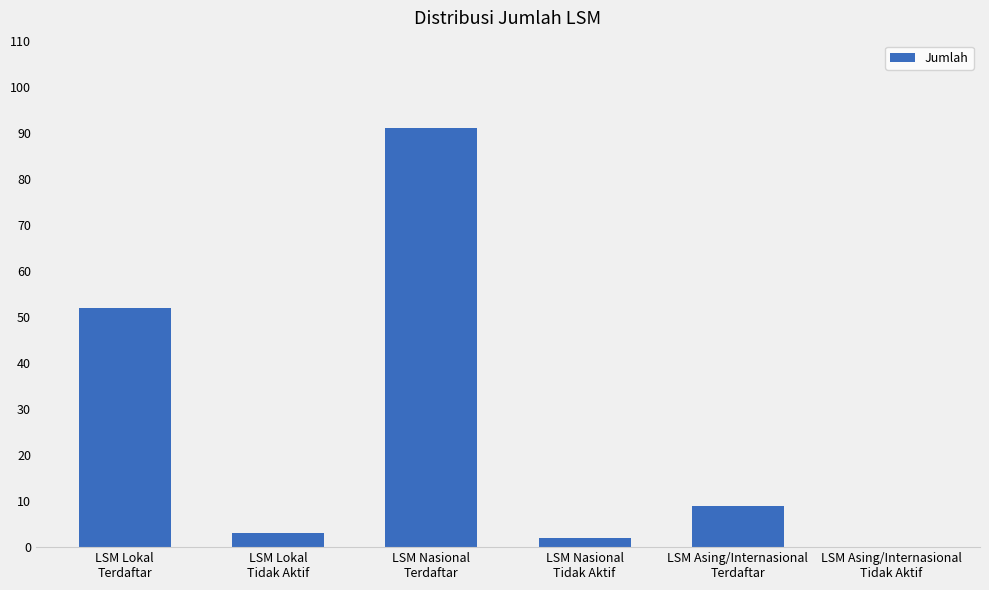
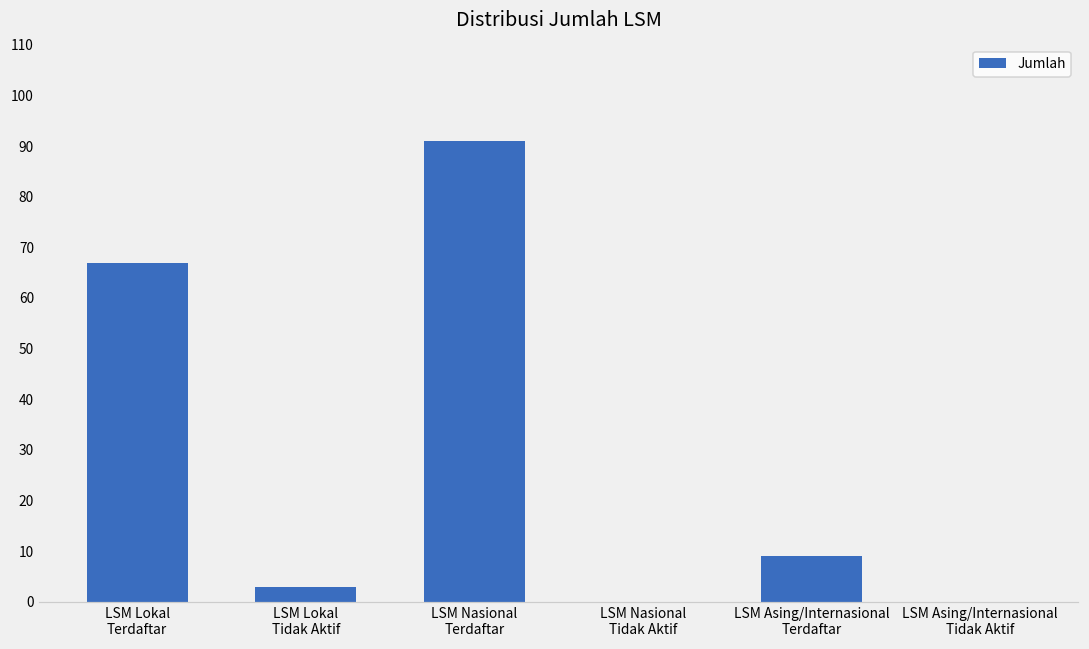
LSM Lokal Terdaftar: 52 -> 67
LSM Nasional Tidak Aktif: 2 -> 0
